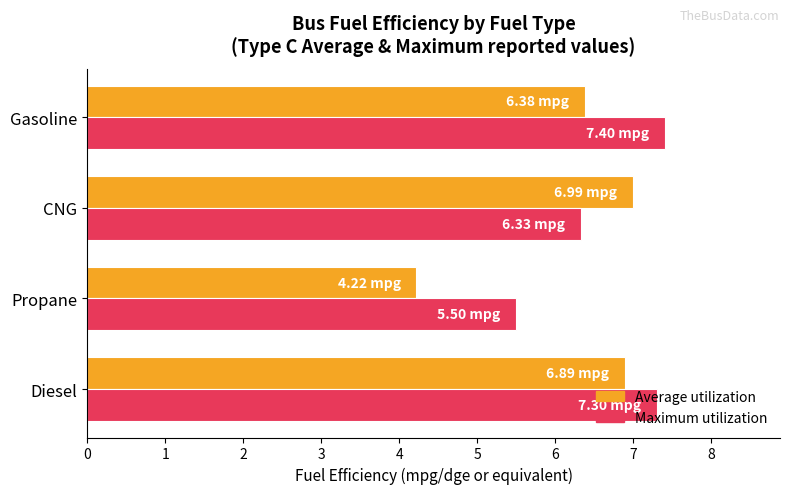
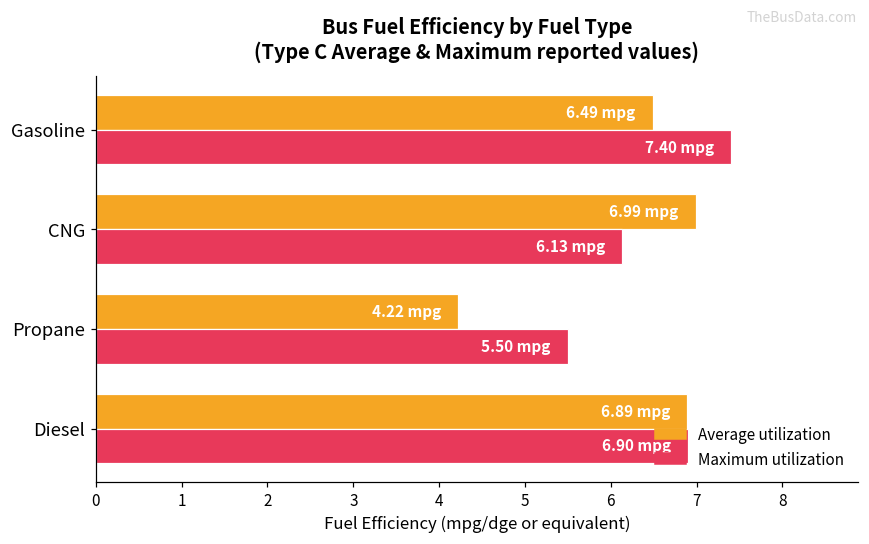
Average utilization, Gasoline: 6.38 -> 6.49
Maximum utilization, CNG: 6.33 -> 6.13
Maximum utilization, Diesel: 7.30 -> 6.90
